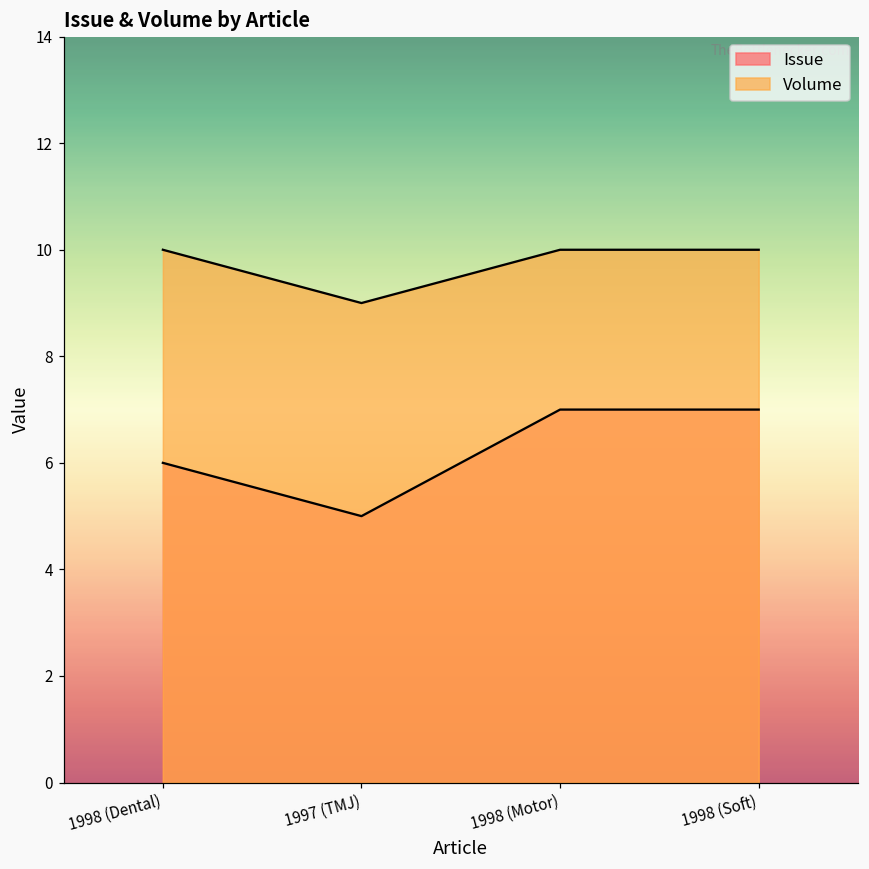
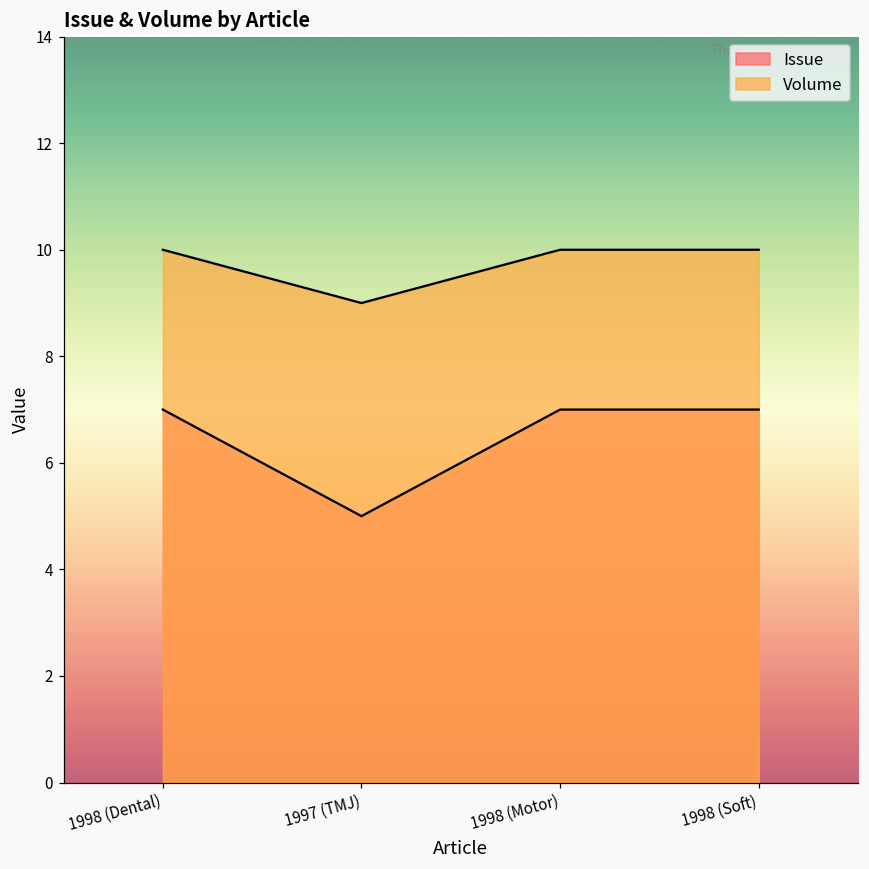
Issue, 1998 (Dental): 6 -> 7
